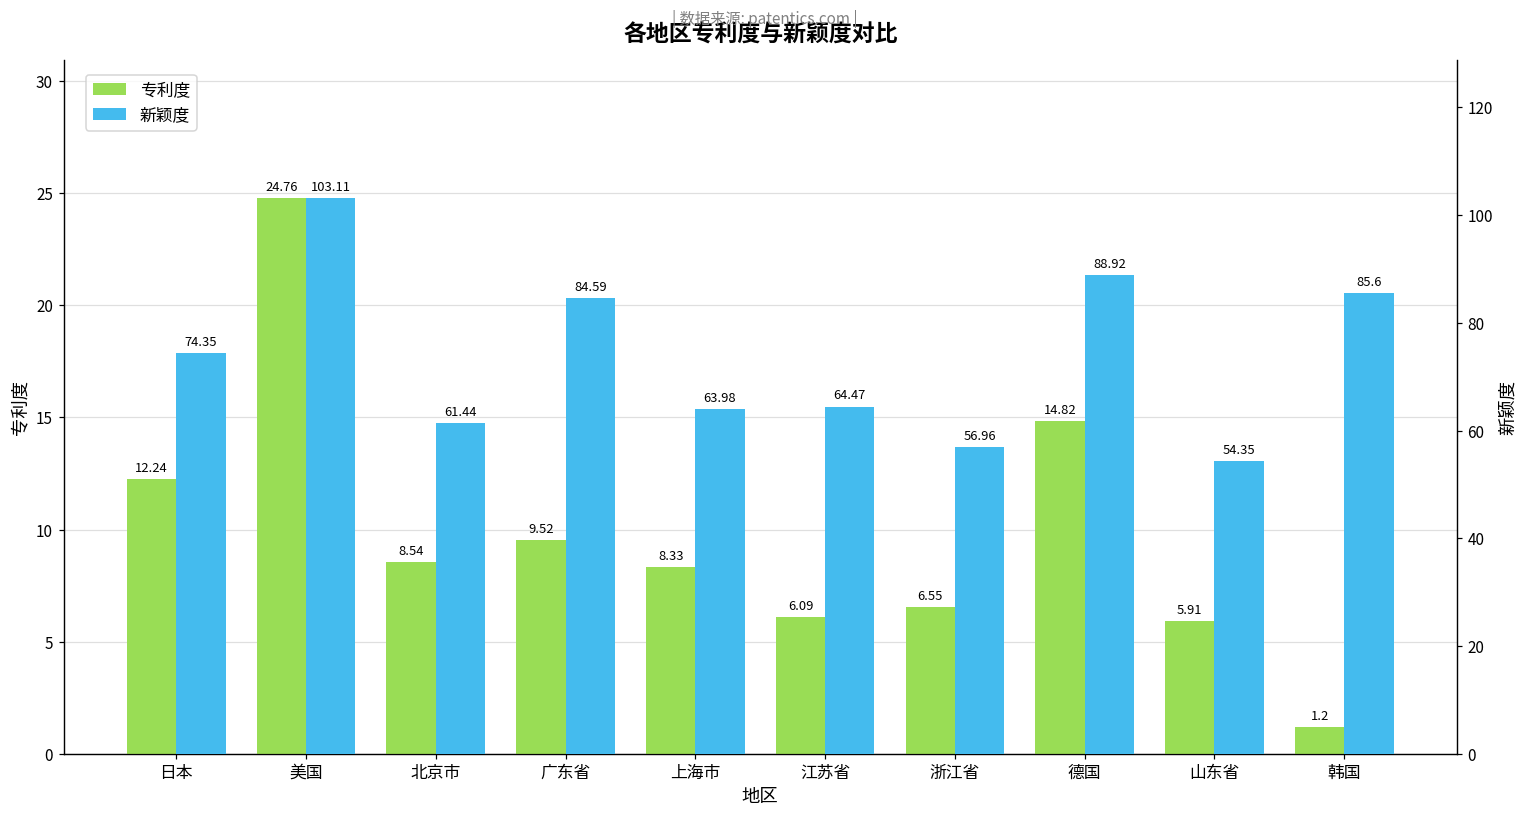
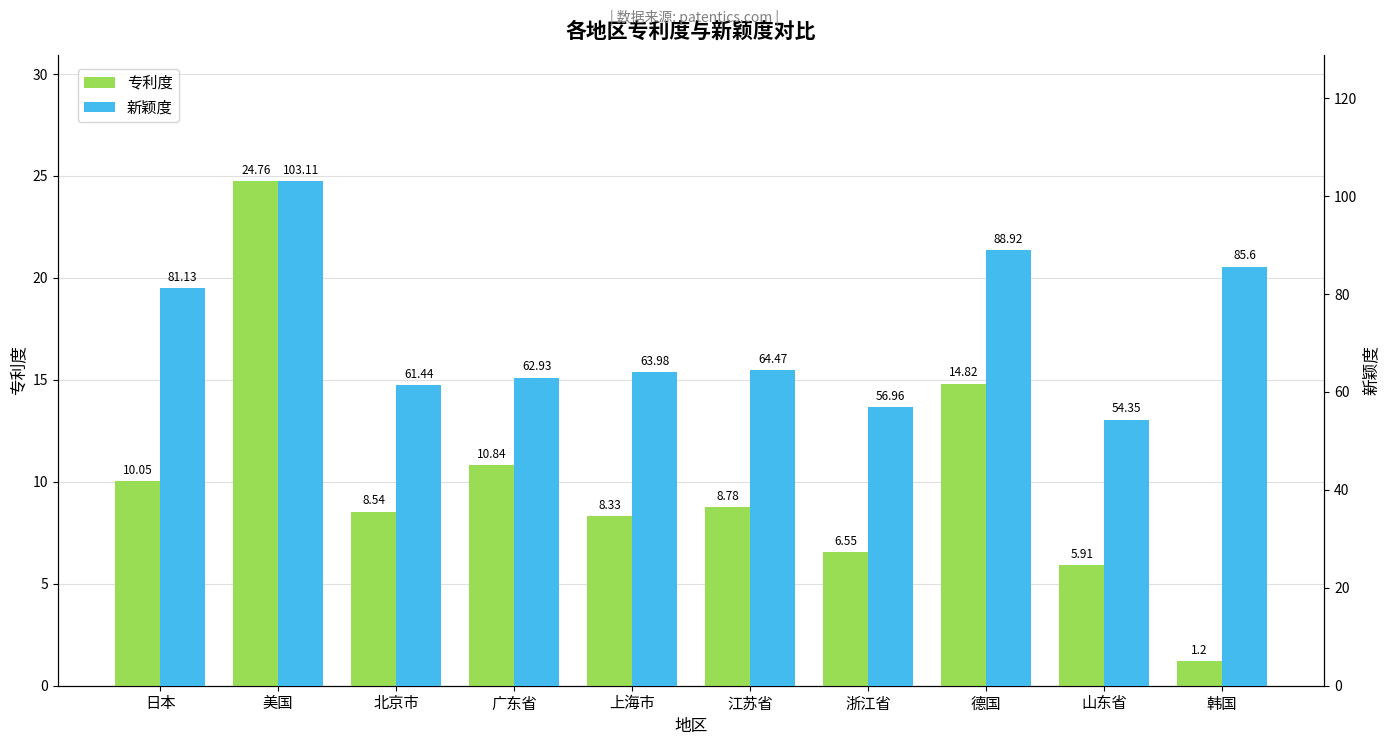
专利度, 日本: 12.24 -> 10.05
专利度, 广东省: 9.52 -> 10.84
专利度, 江苏省: 6.09 -> 8.78
新颖度, 日本: 74.35 -> 81.13
新颖度, 广东省: 84.59 -> 62.93
